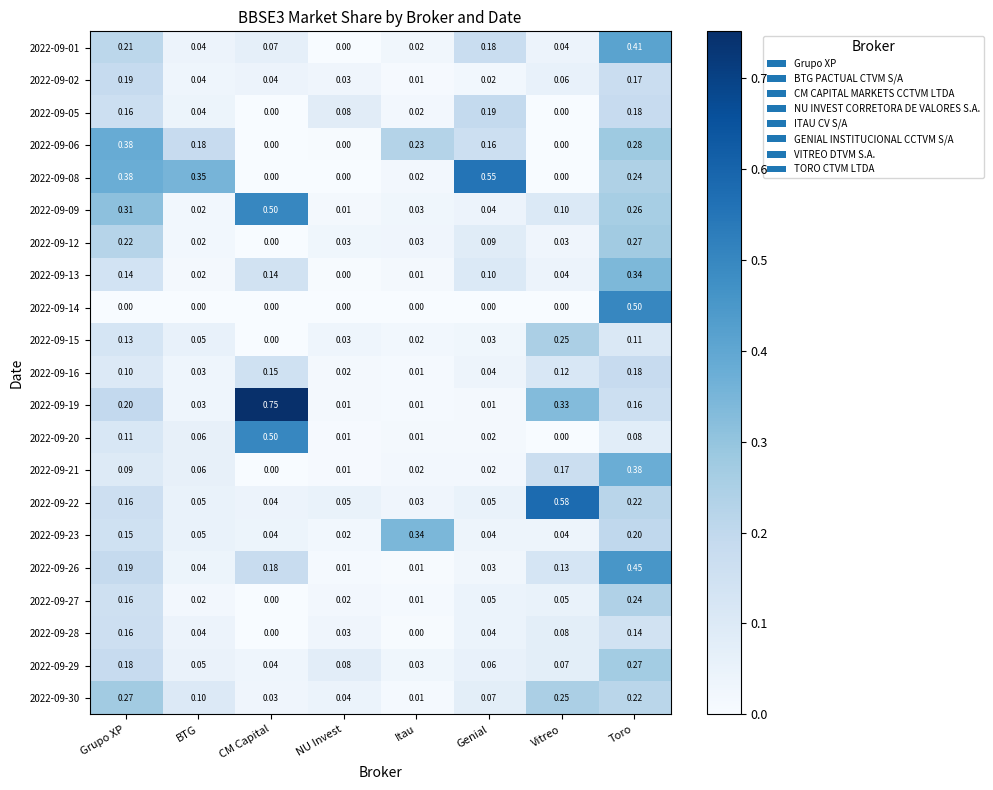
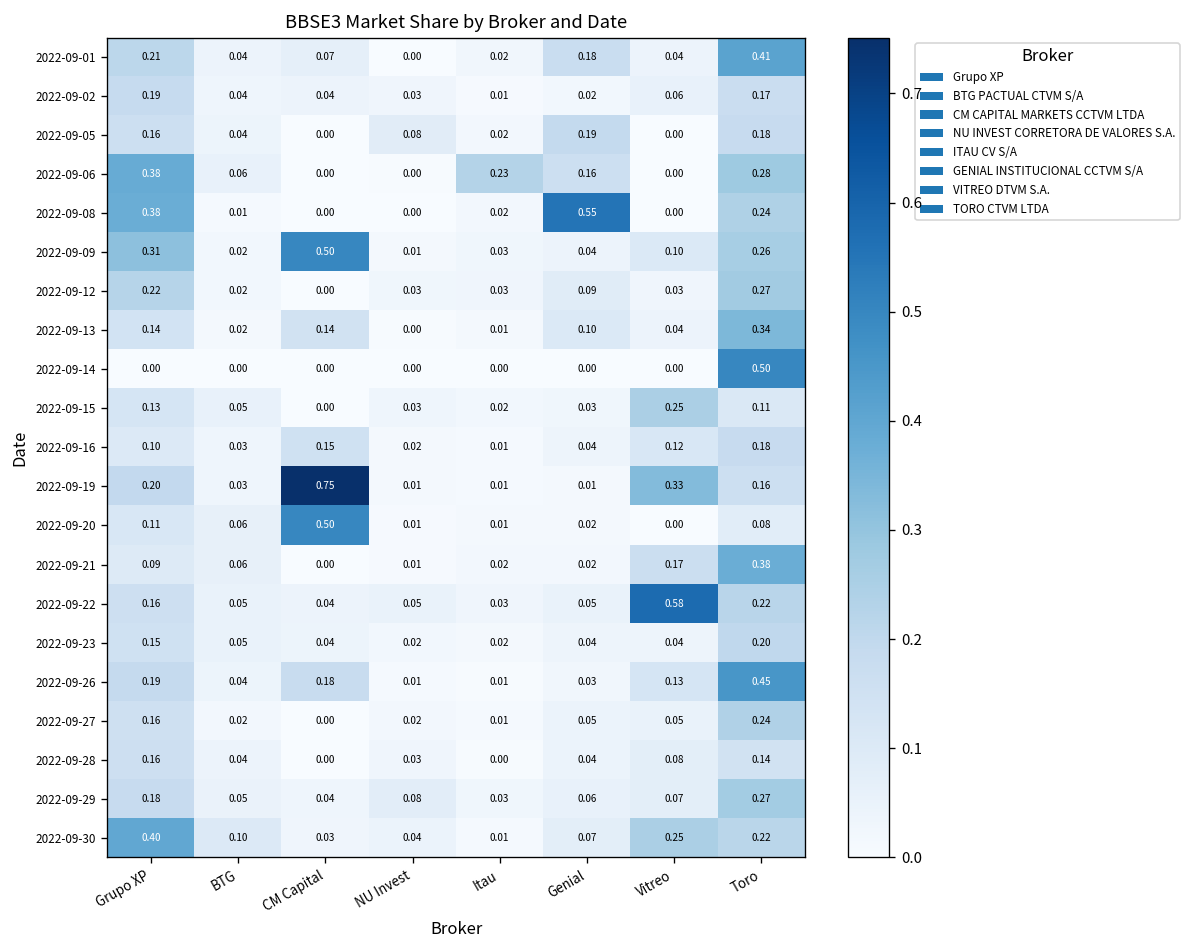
2022-09-06, BTG: 0.18 -> 0.06
2022-09-08, BTG: 0.35 -> 0.01
2022-09-23, Itau: 0.34 -> 0.02
2022-09-30, Grupo XP: 0.27 -> 0.40
